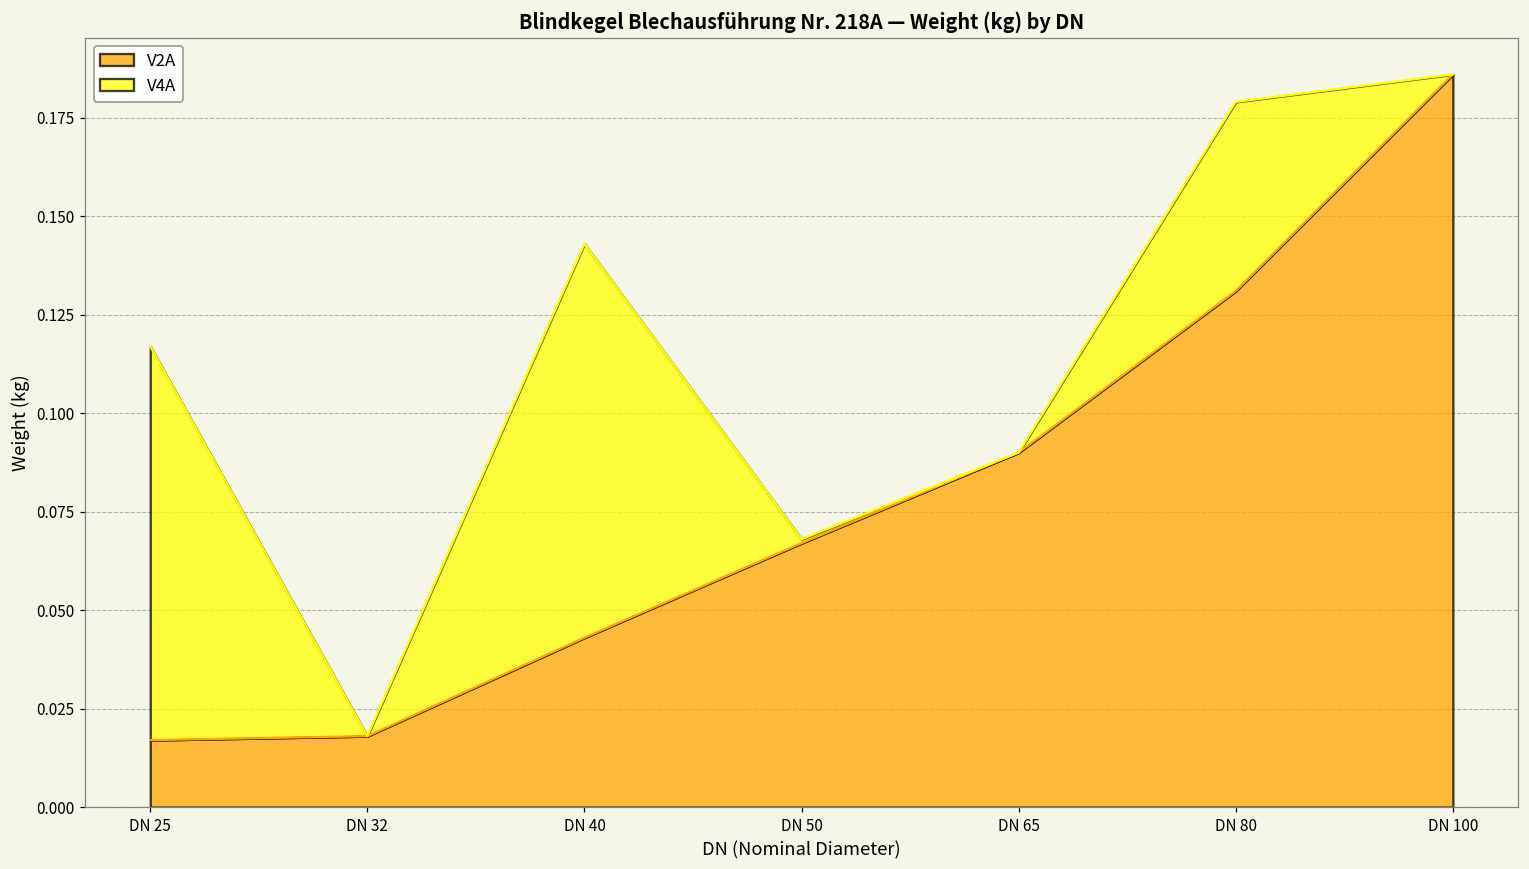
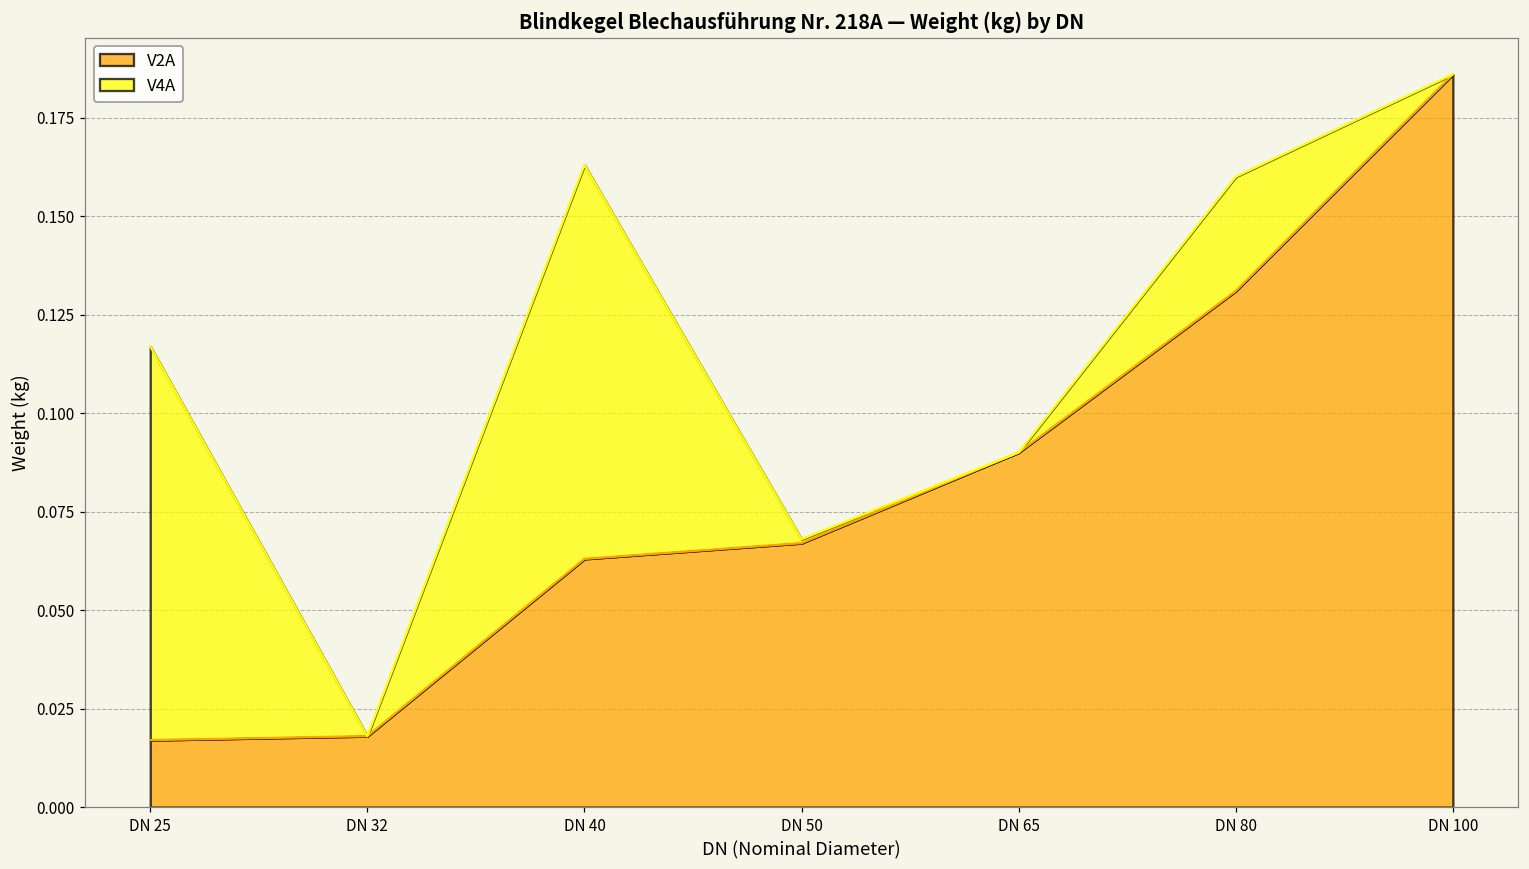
V2A, DN 40: 0.043 -> 0.063
V4A, DN 80: 0.048 -> 0.029
